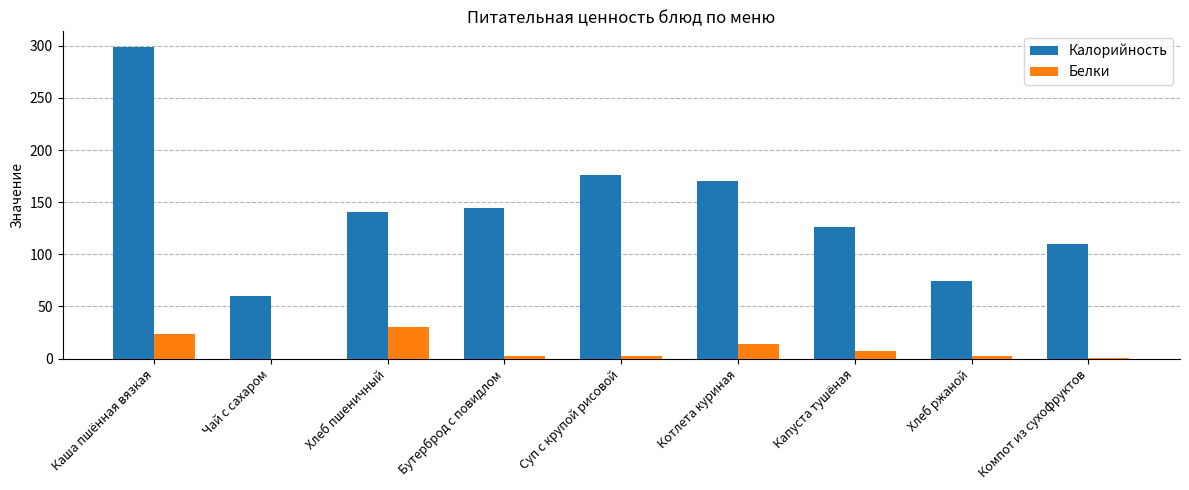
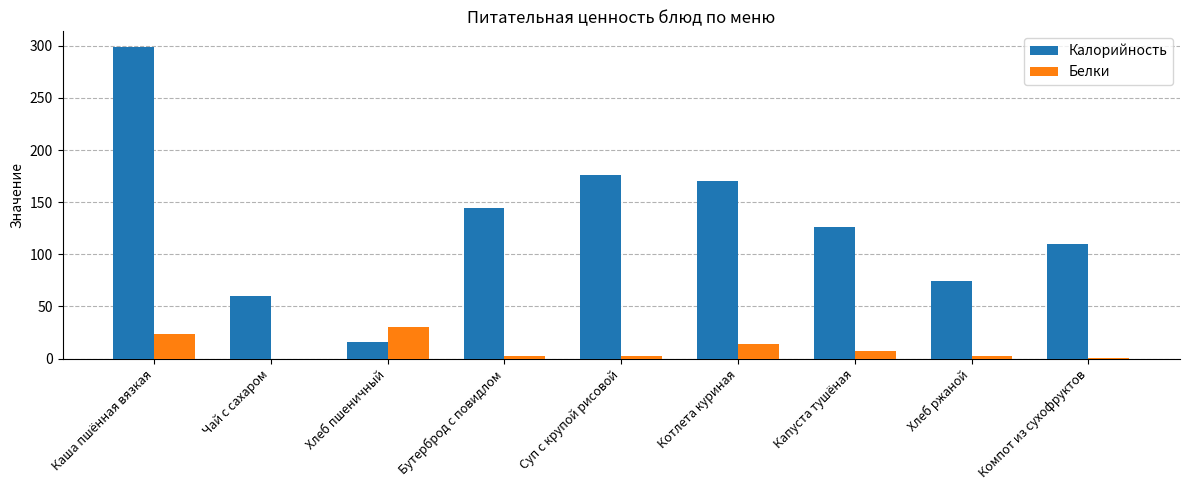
Калорийность, Хлеб пшеничный: 141 -> 16
